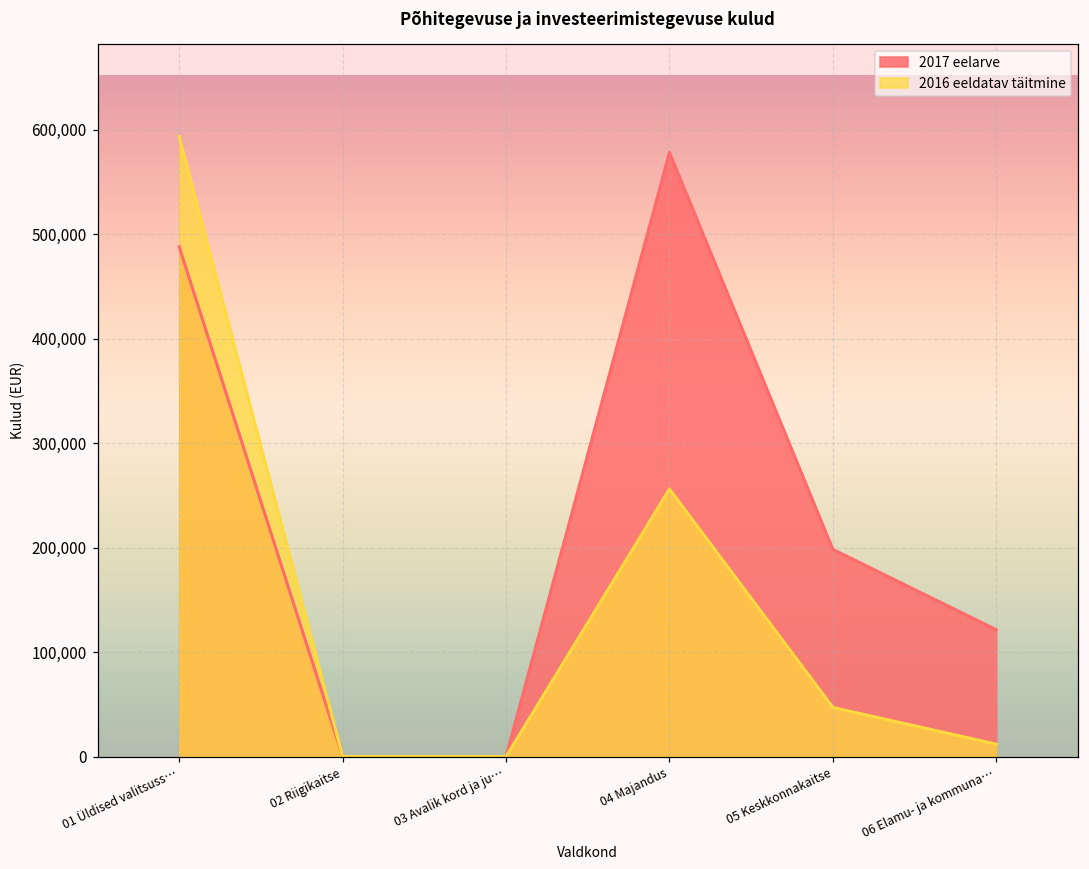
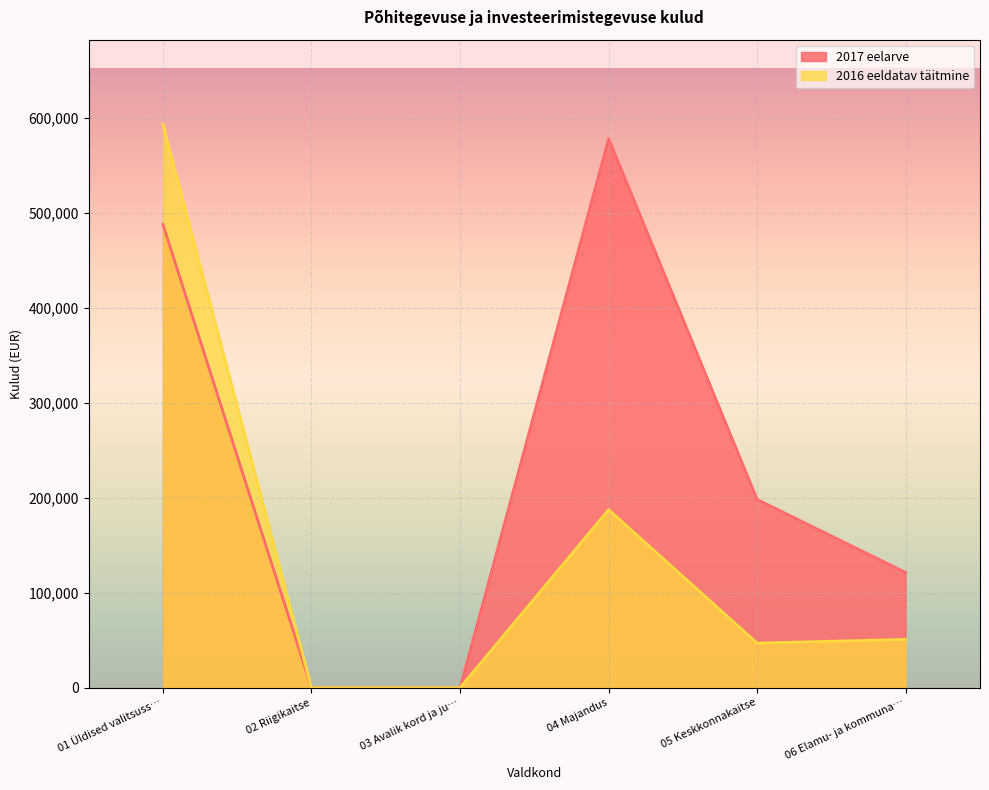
2016 eeldatav täitmine, 04 Majandus: 260,000 -> 190,000
2016 eeldatav täitmine, 06 Elamu- ja kommuna…: 10,000 -> 50,000
